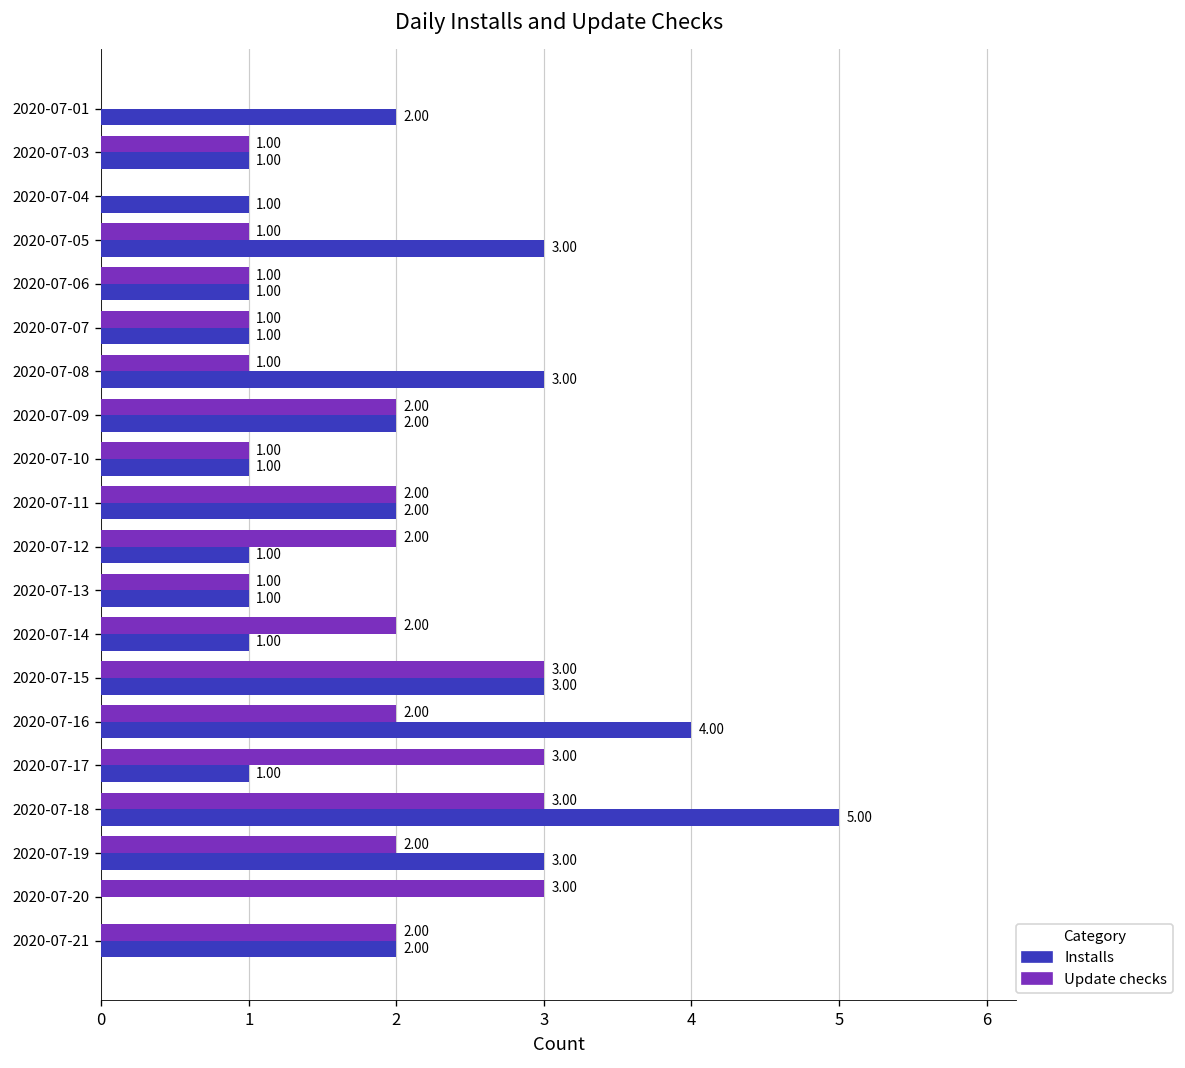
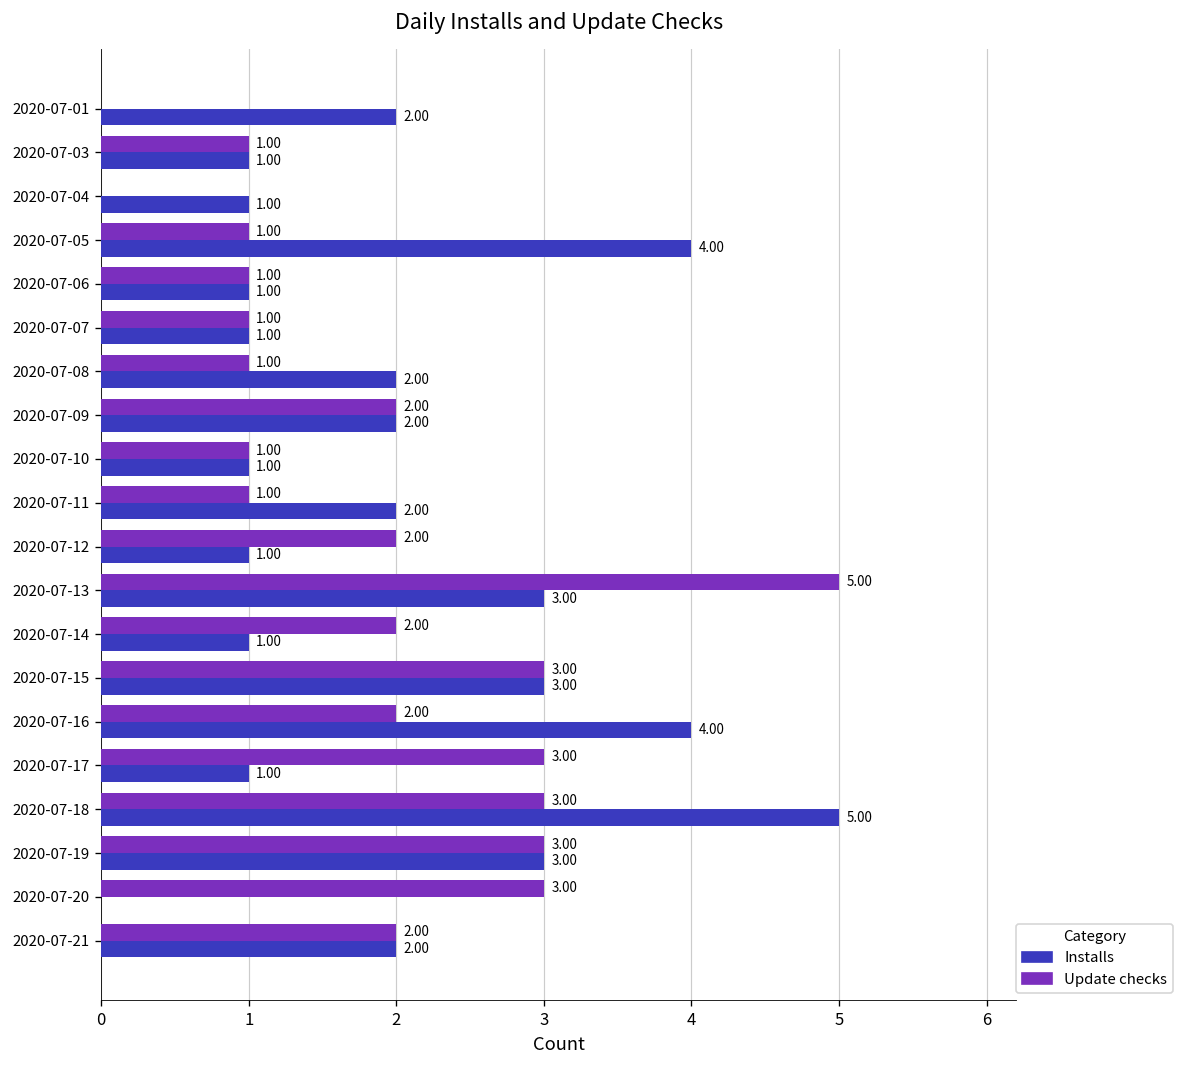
Installs, 2020-07-05: 3.00 -> 4.00
Installs, 2020-07-08: 3.00 -> 2.00
Update checks, 2020-07-11: 2.00 -> 1.00
Update checks, 2020-07-13: 1.00 -> 5.00
Installs, 2020-07-13: 1.00 -> 3.00
Update checks, 2020-07-19: 2.00 -> 3.00
